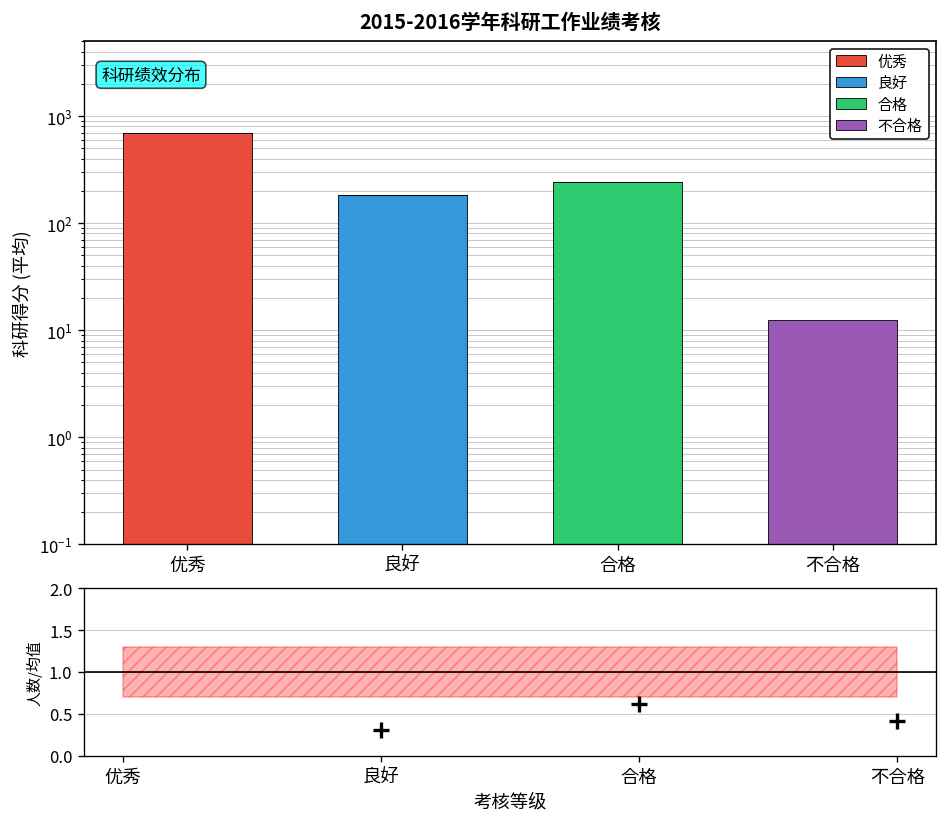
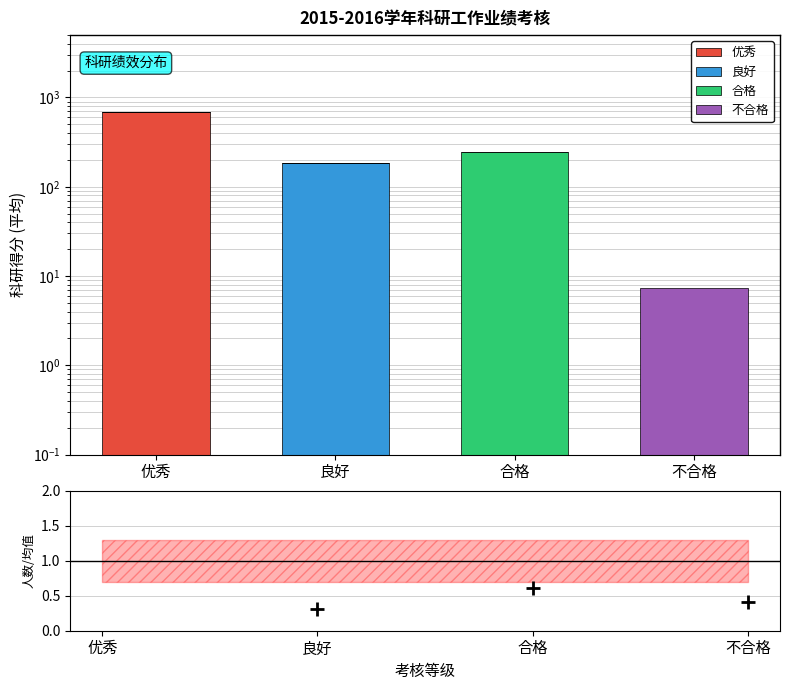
2015-2016学年科研工作业绩考核, 不合格, 不合格: 13 -> 7
